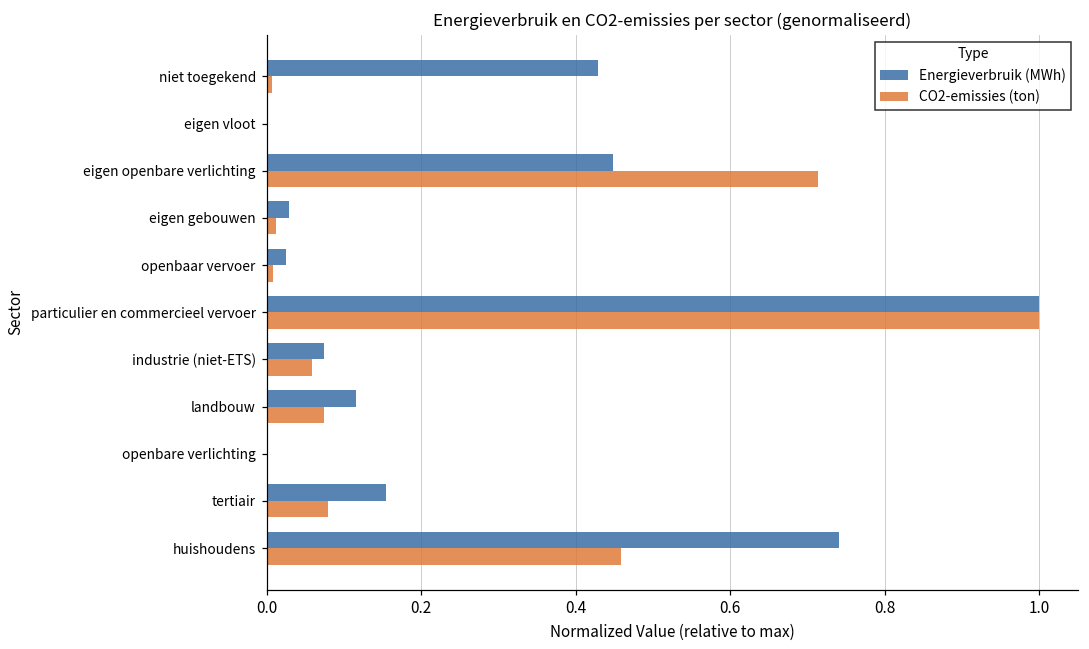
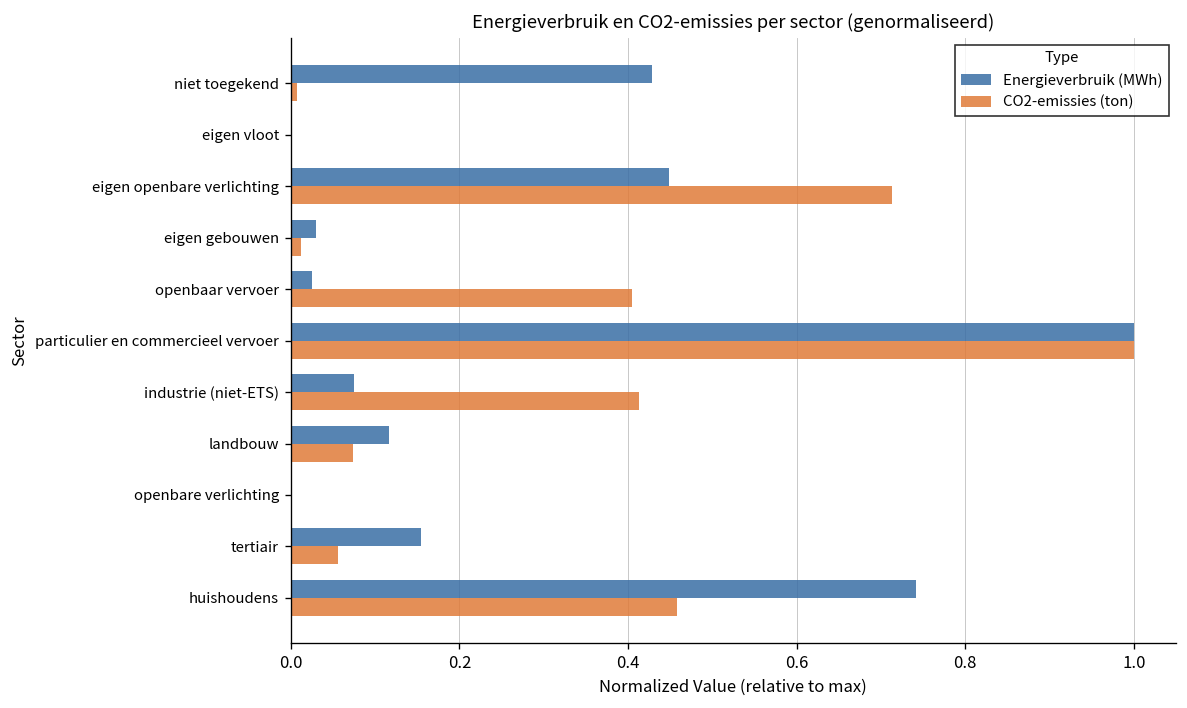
CO2-emissies (ton), openbaar vervoer: 0.01 -> 0.41
CO2-emissies (ton), industrie (niet-ETS): 0.06 -> 0.41
CO2-emissies (ton), tertiair: 0.08 -> 0.06
